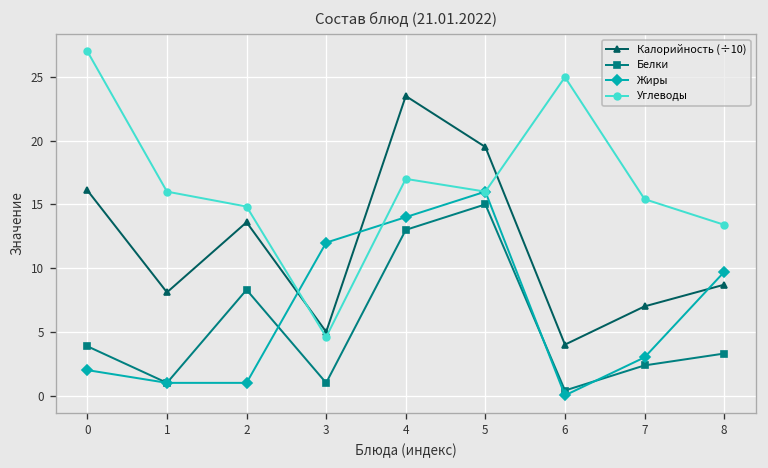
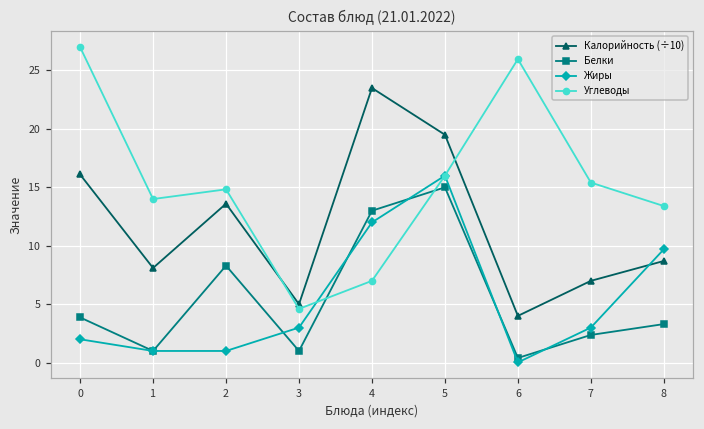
Углеводы, 1: 16 -> 14
Жиры, 3: 12 -> 3
Жиры, 4: 14 -> 12
Углеводы, 4: 17 -> 7
Углеводы, 6: 25.0 -> 26.0
